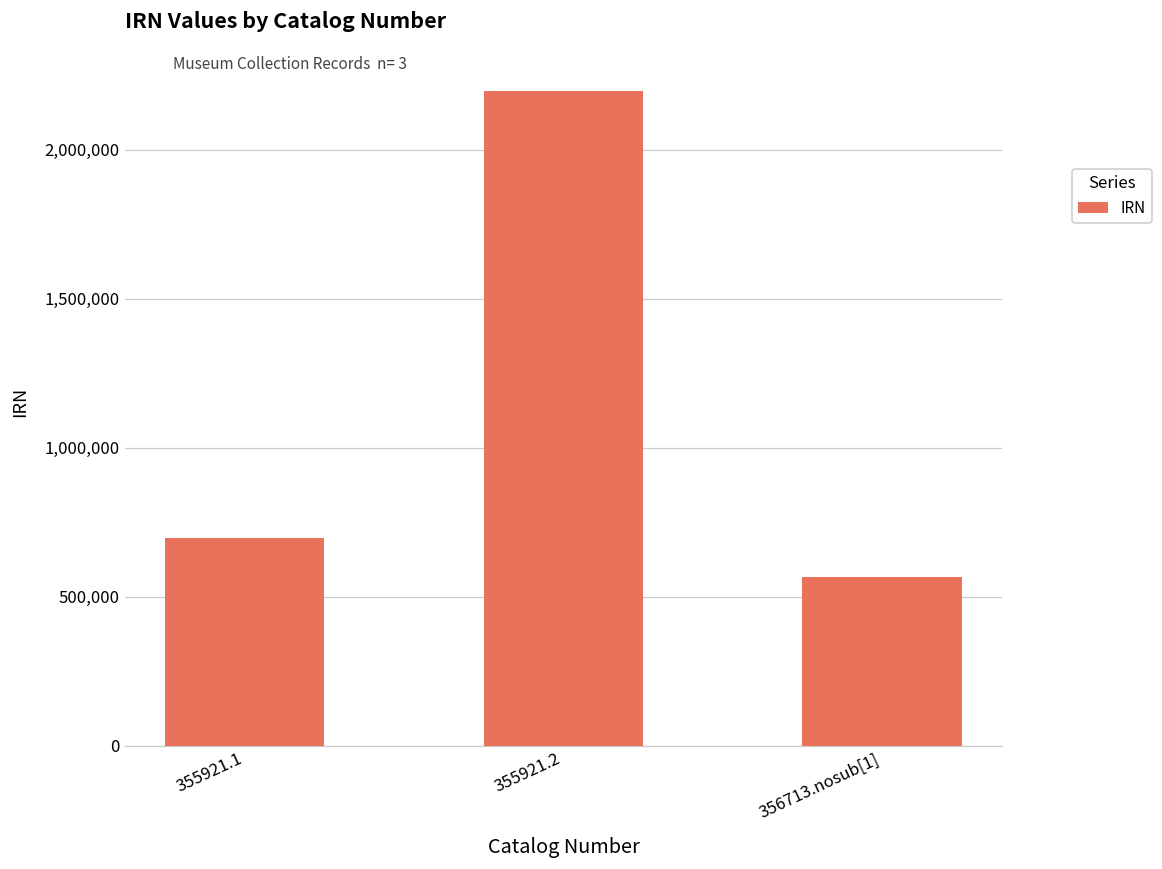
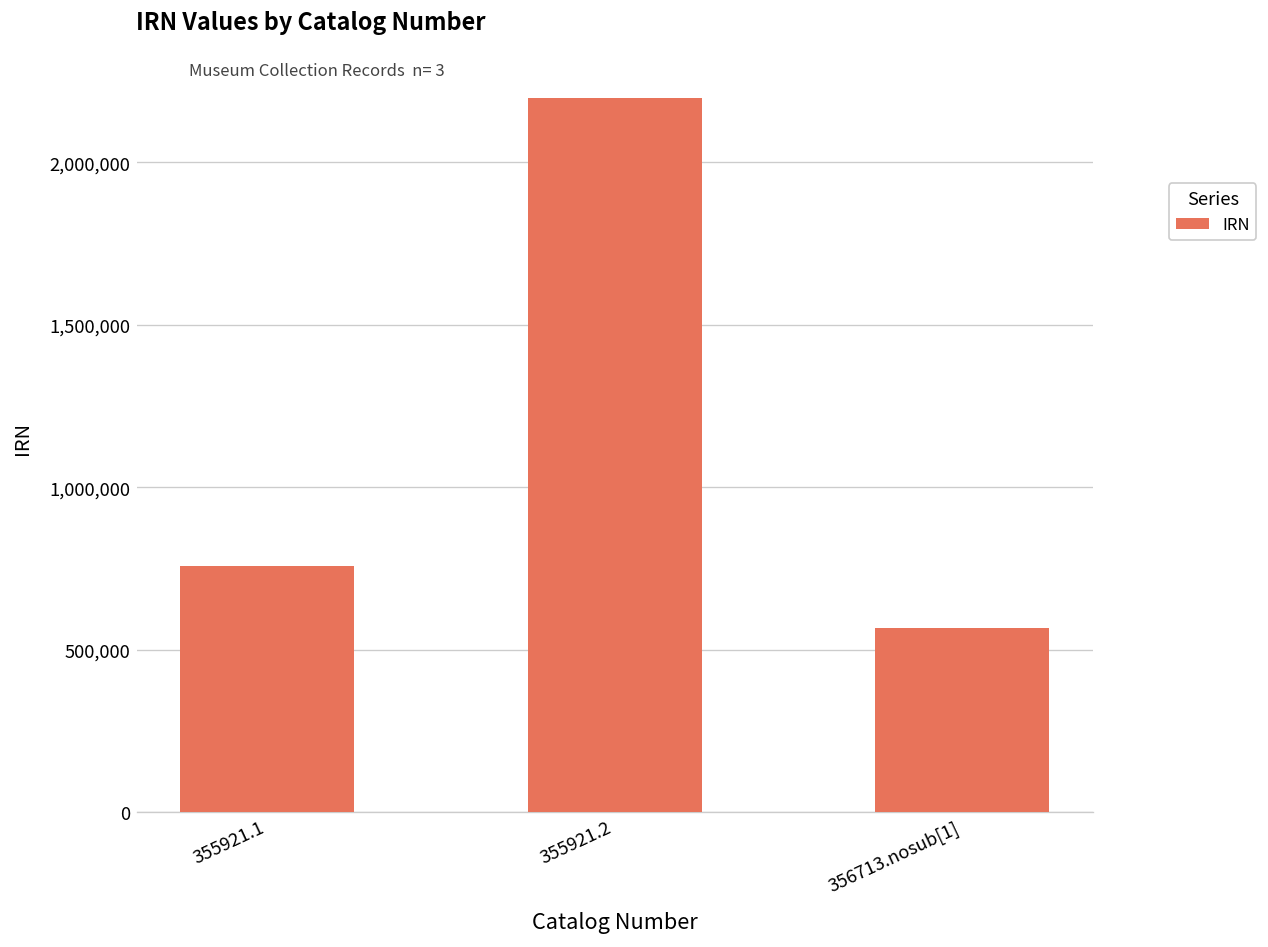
355921.1: 700,000 -> 760,000
